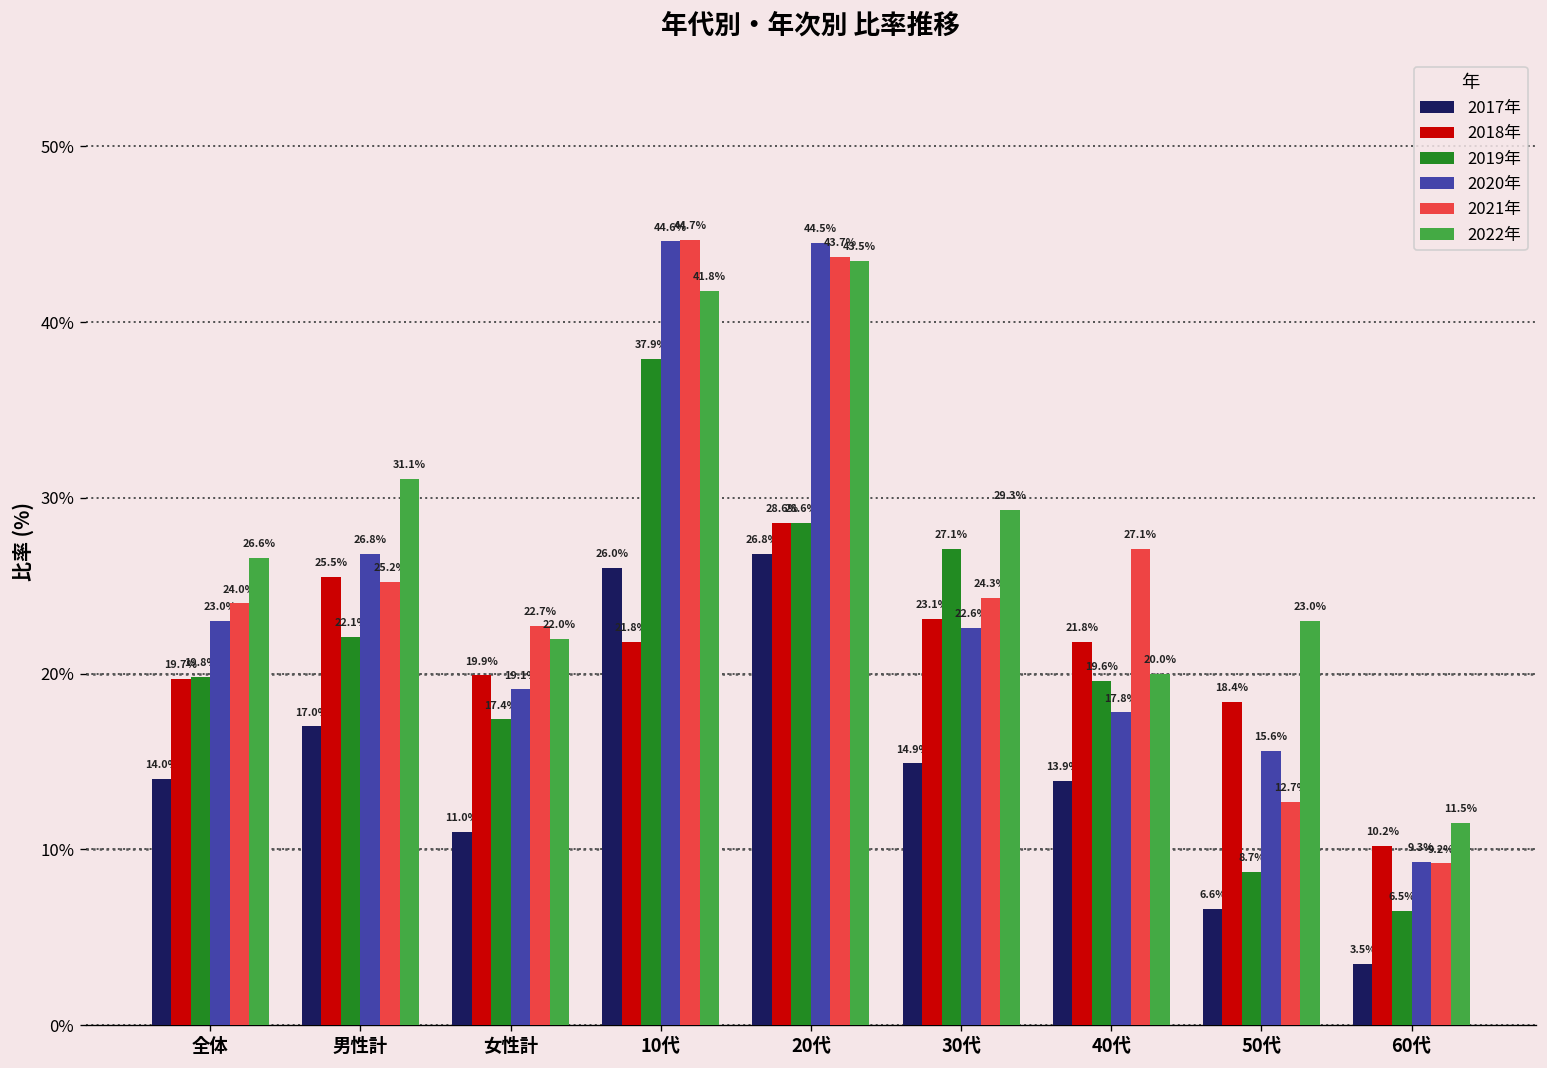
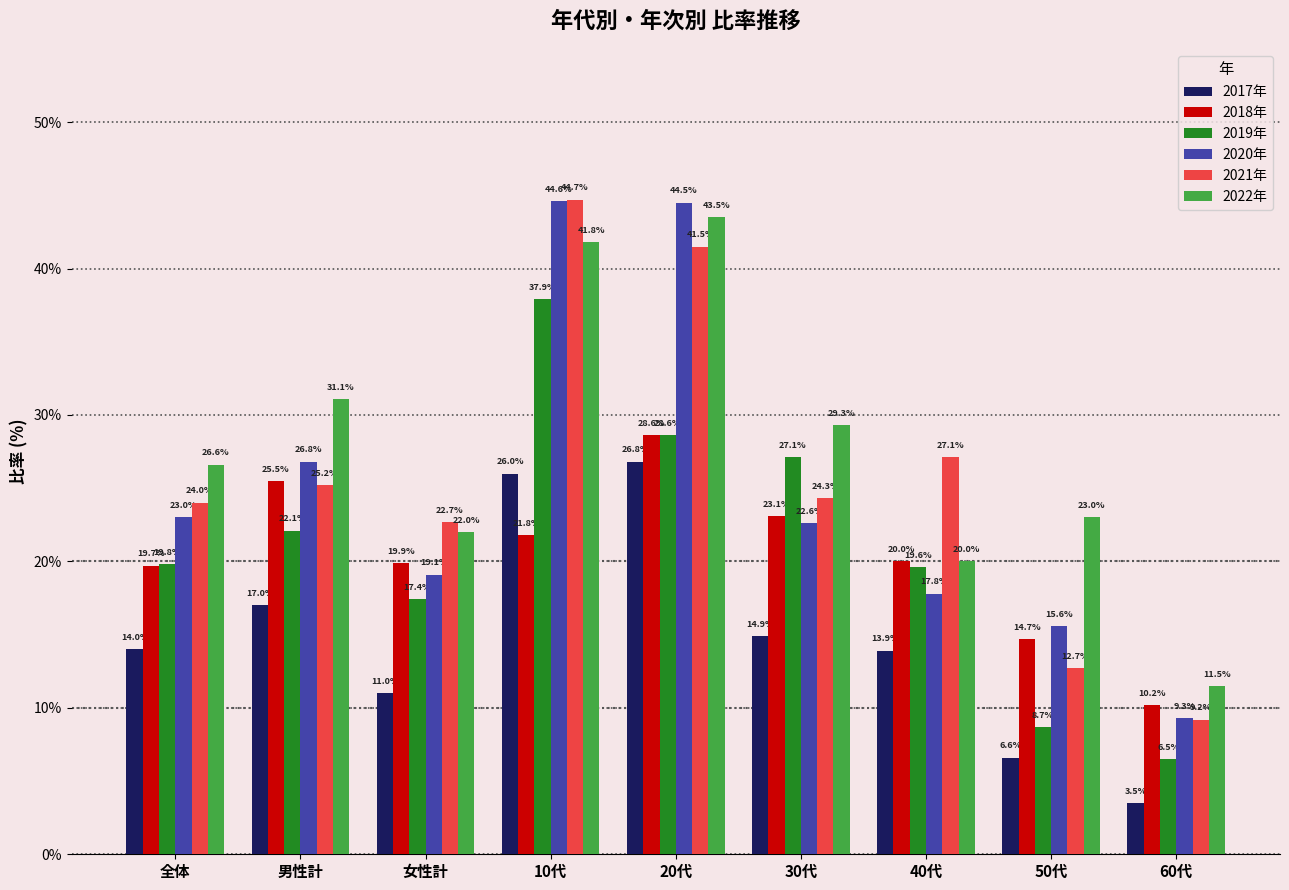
2021年, 20代: 43.7% -> 41.5%
2018年, 40代: 21.8% -> 20.0%
2018年, 50代: 18.4% -> 14.7%
